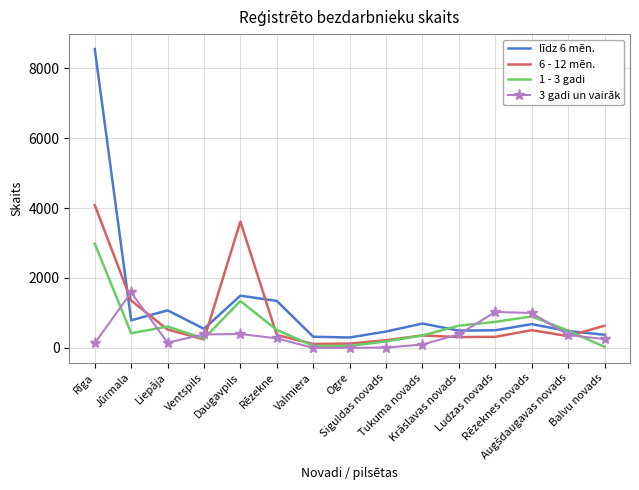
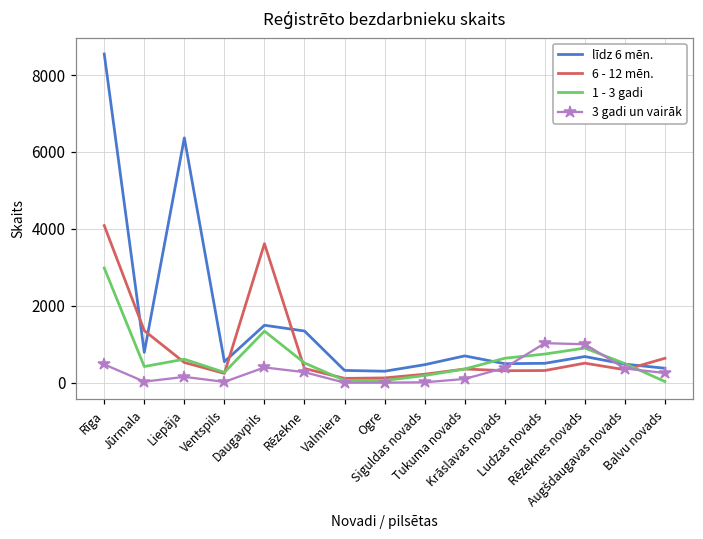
3 gadi un vairāk, Rīga: 100 -> 500
3 gadi un vairāk, Jūrmala: 1600 -> 0
līdz 6 mēn., Liepāja: 1100 -> 6400
3 gadi un vairāk, Ventspils: 400 -> 0
